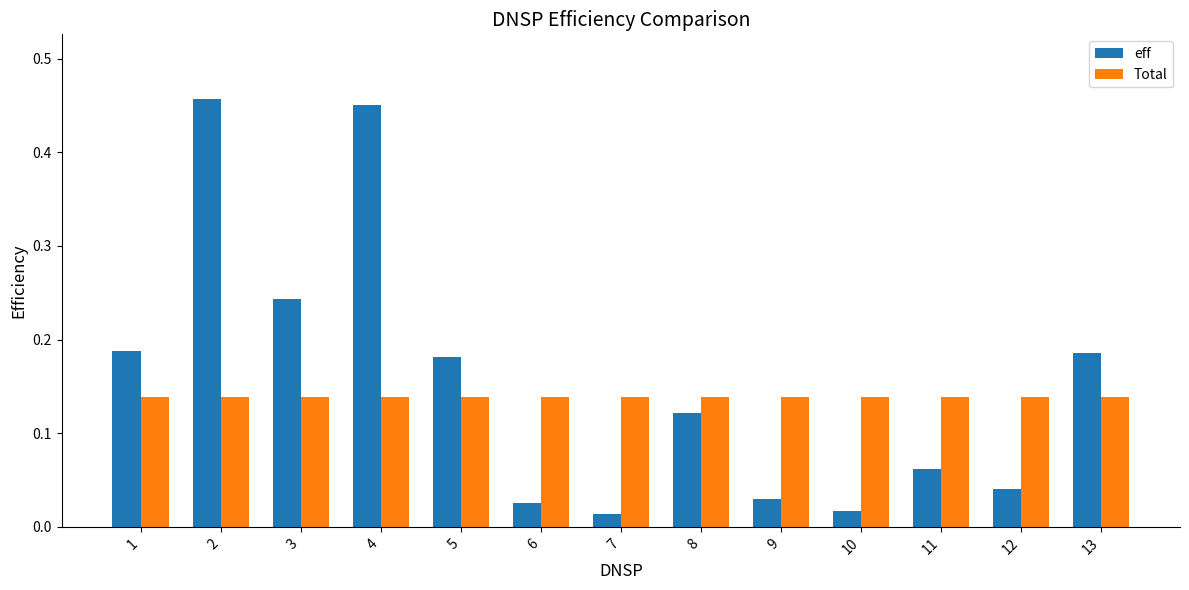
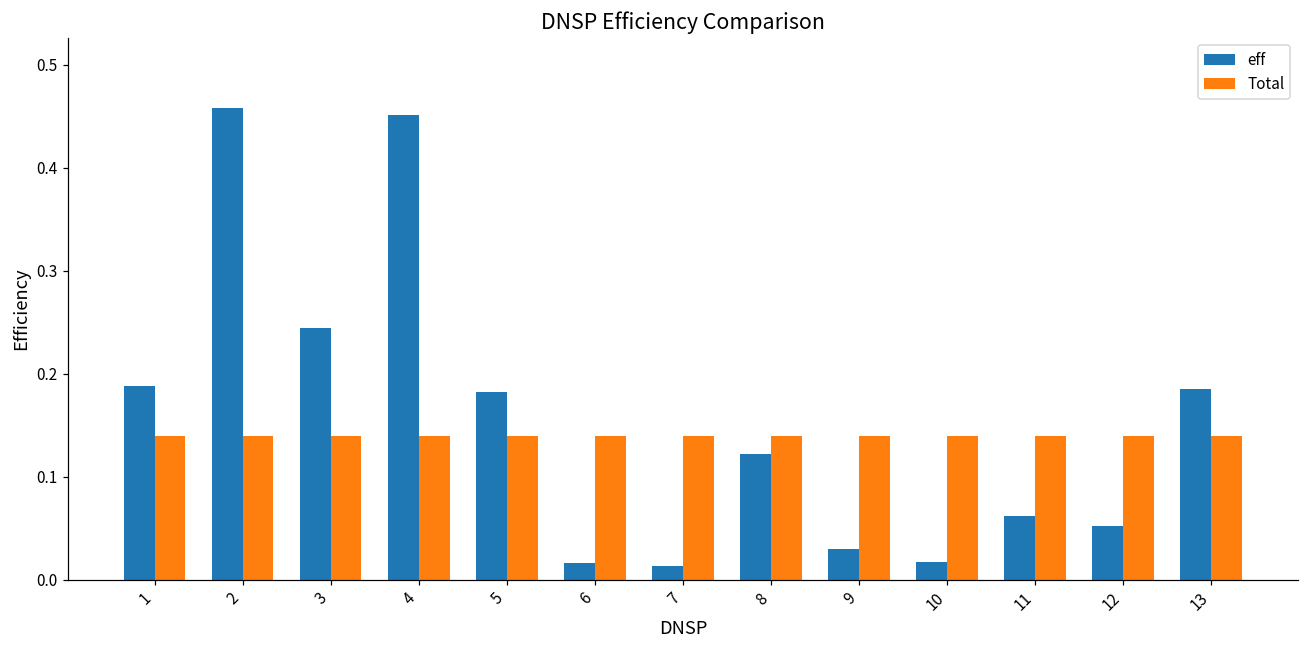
eff, 6: 0.03 -> 0.02
eff, 12: 0.04 -> 0.05
